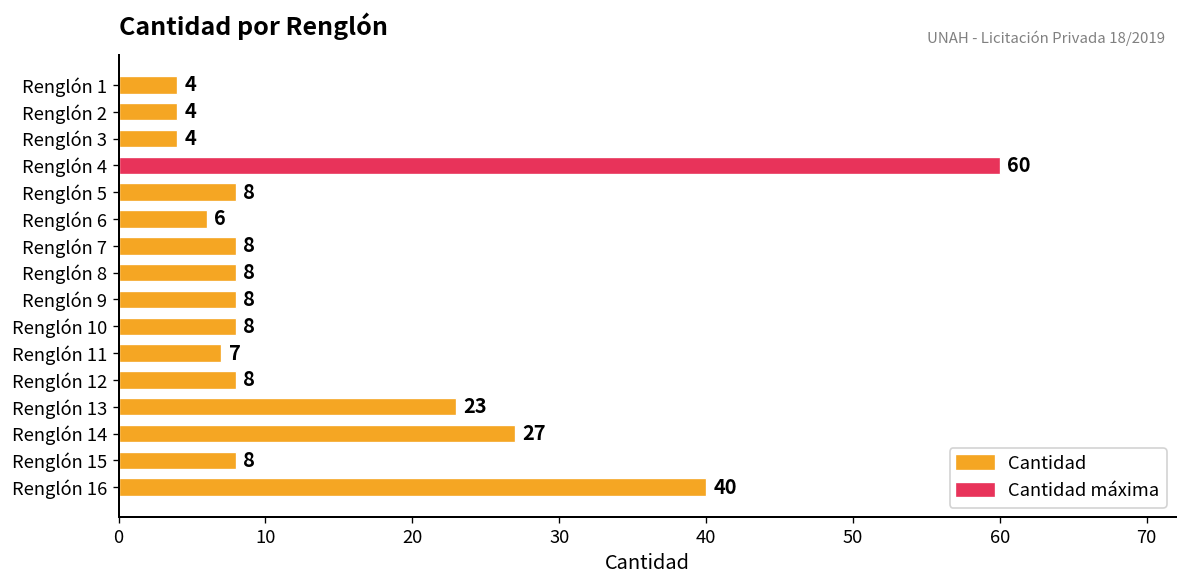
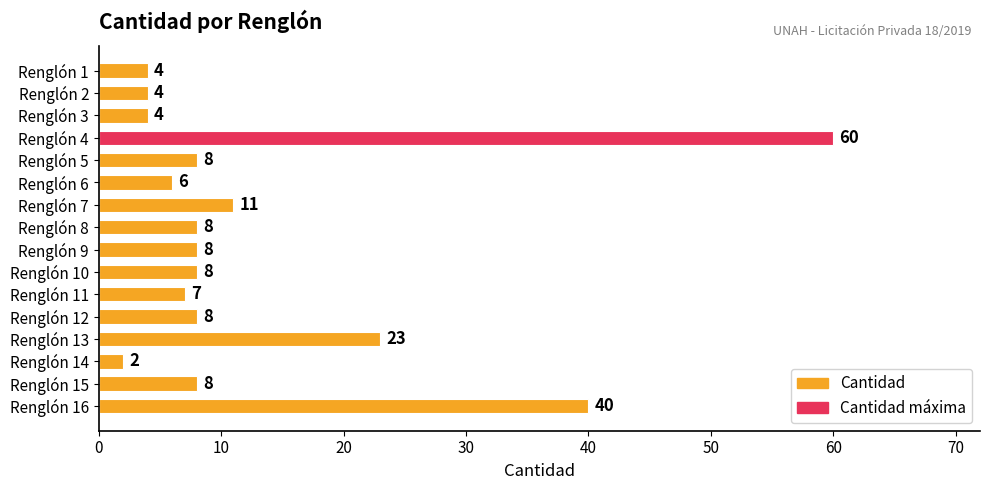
Renglón 7: 8 -> 11
Renglón 14: 27 -> 2
